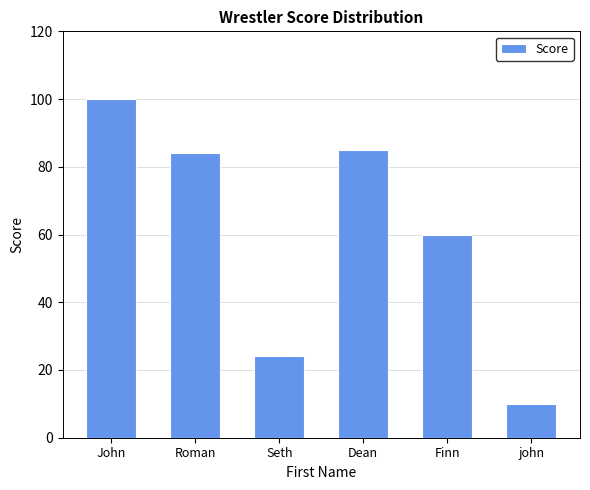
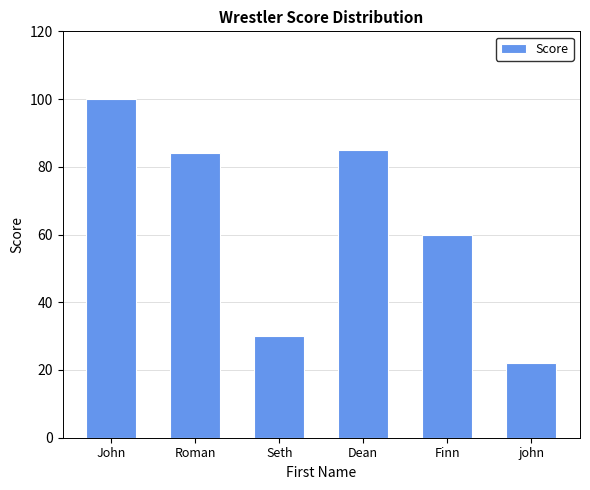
Seth: 24 -> 30
john: 10 -> 22
